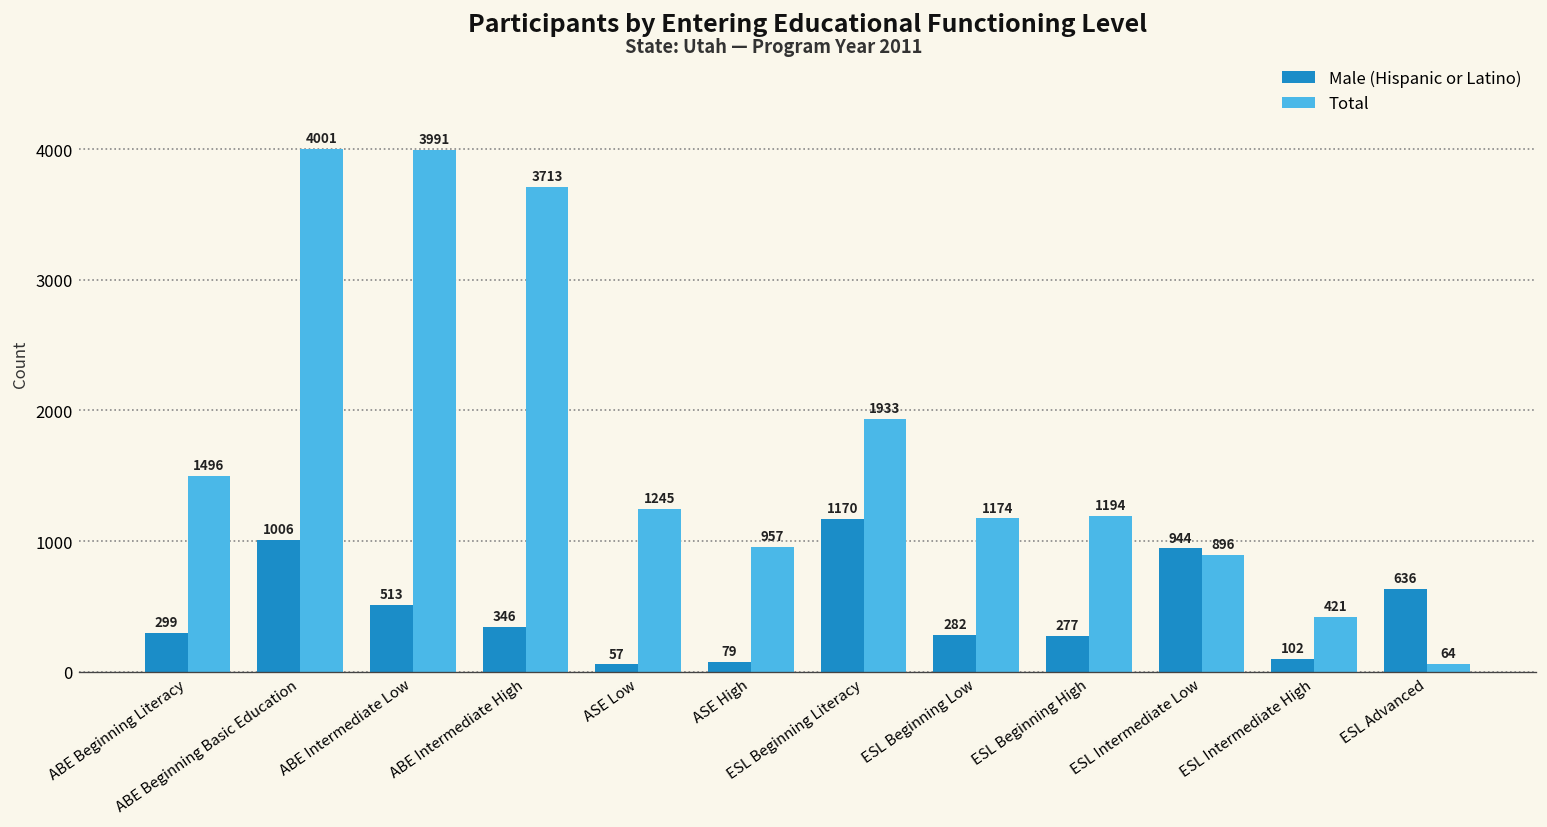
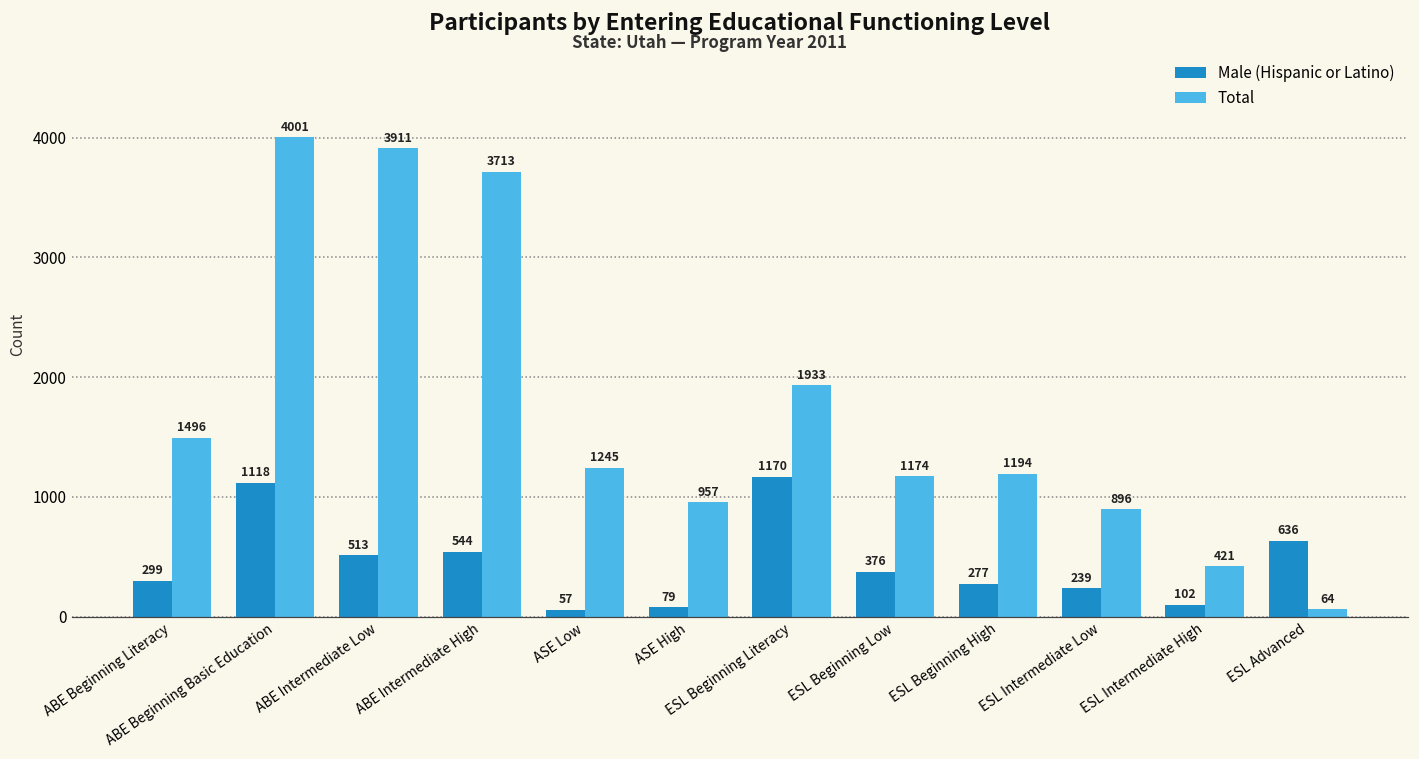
Male (Hispanic or Latino), ABE Beginning Basic Education: 1006 -> 1118
Total, ABE Intermediate Low: 3991 -> 3911
Male (Hispanic or Latino), ABE Intermediate High: 346 -> 544
Male (Hispanic or Latino), ESL Beginning Low: 282 -> 376
Male (Hispanic or Latino), ESL Intermediate Low: 944 -> 239
